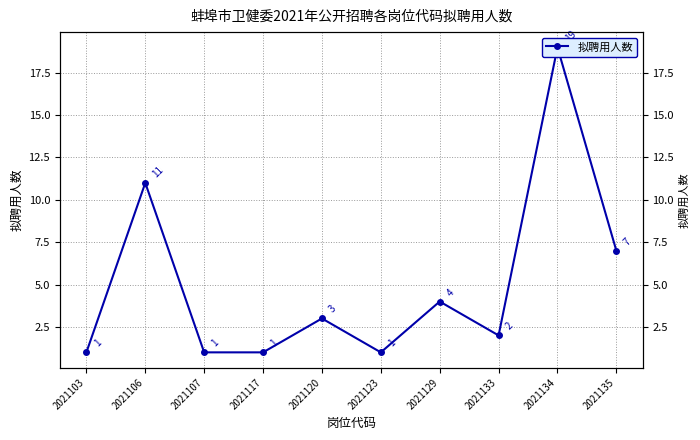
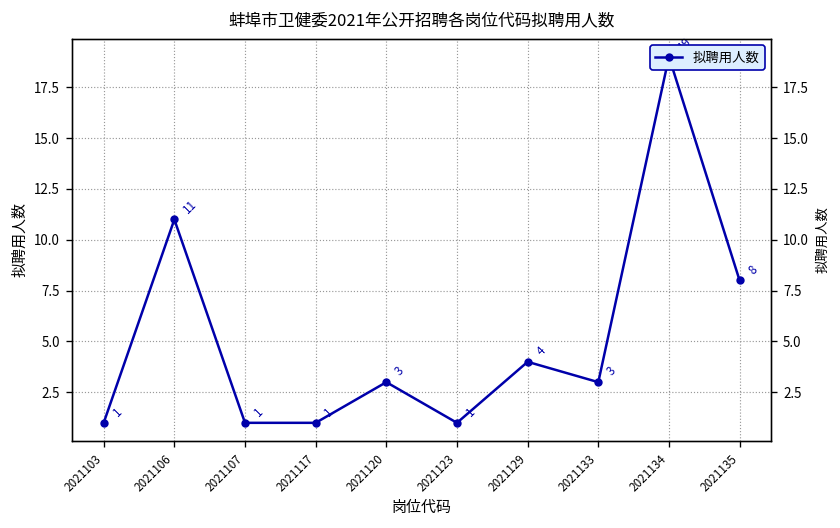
2021133: 2 -> 3
2021135: 7 -> 8
